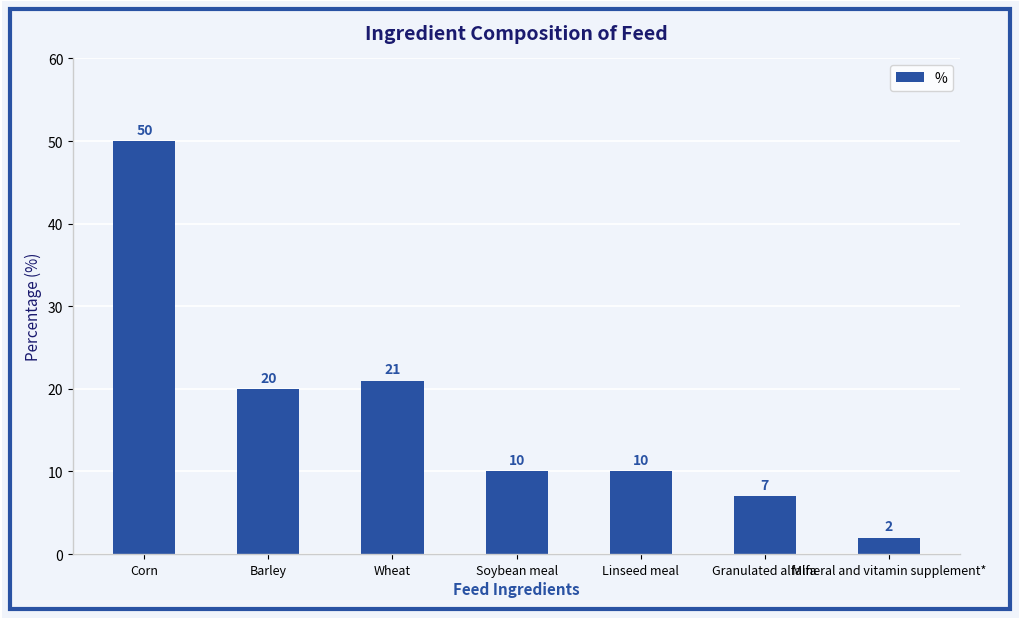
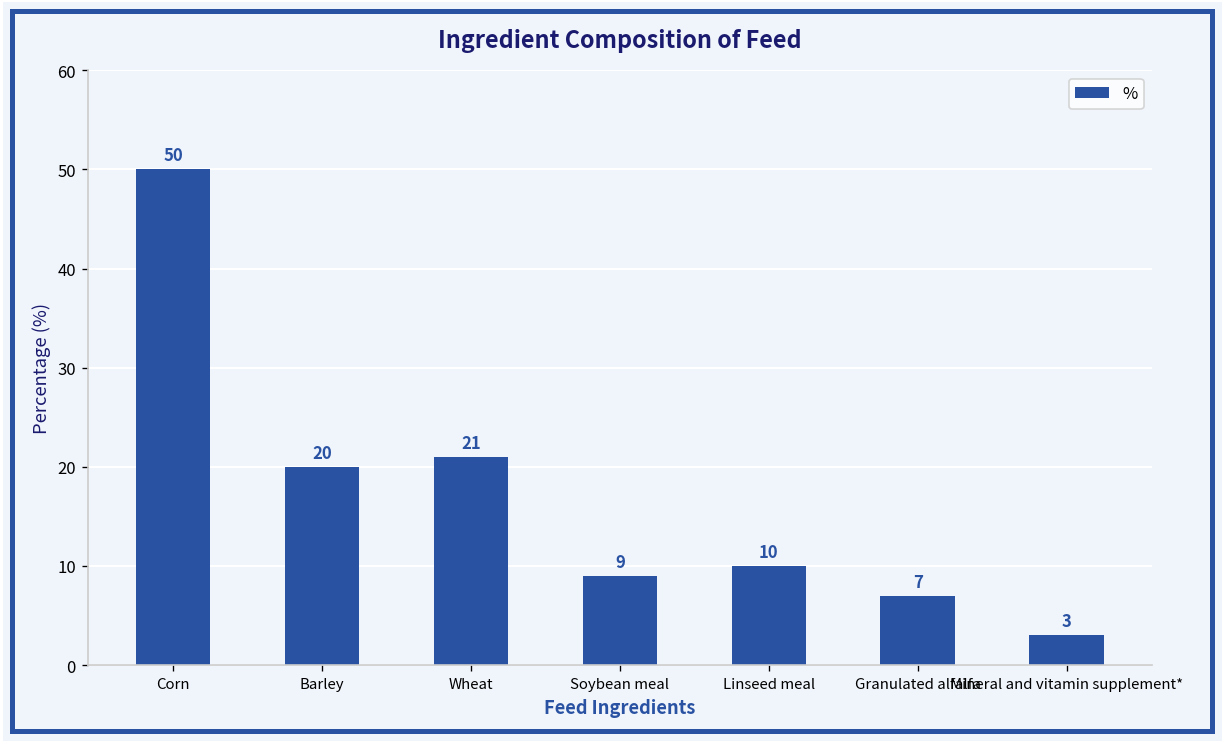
Soybean meal: 10 -> 9
Mineral and vitamin supplement*: 2 -> 3
